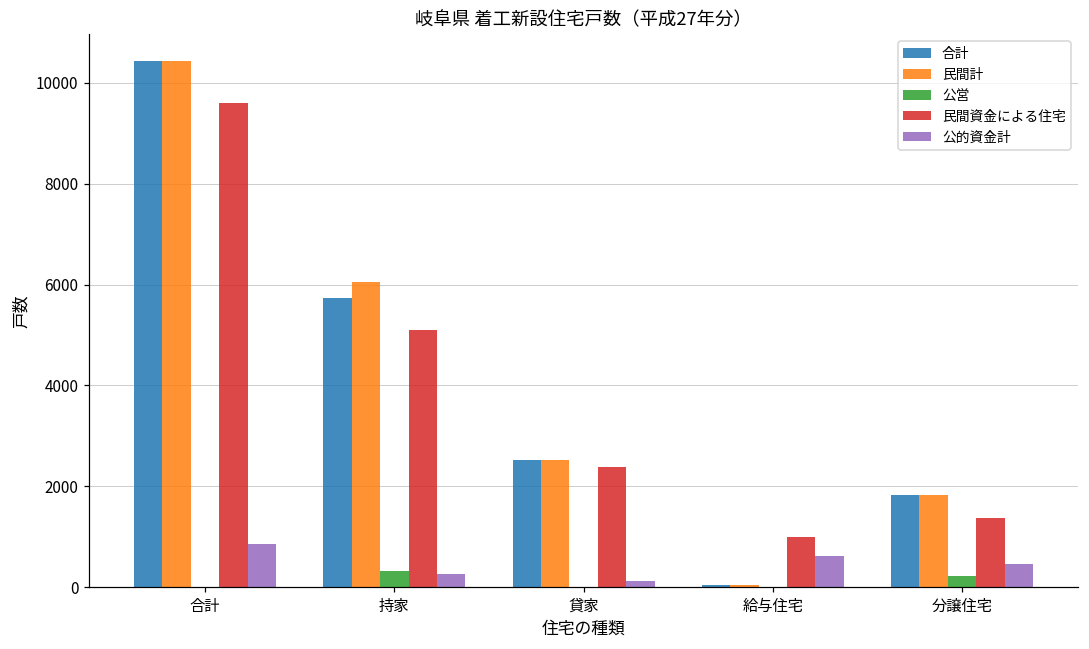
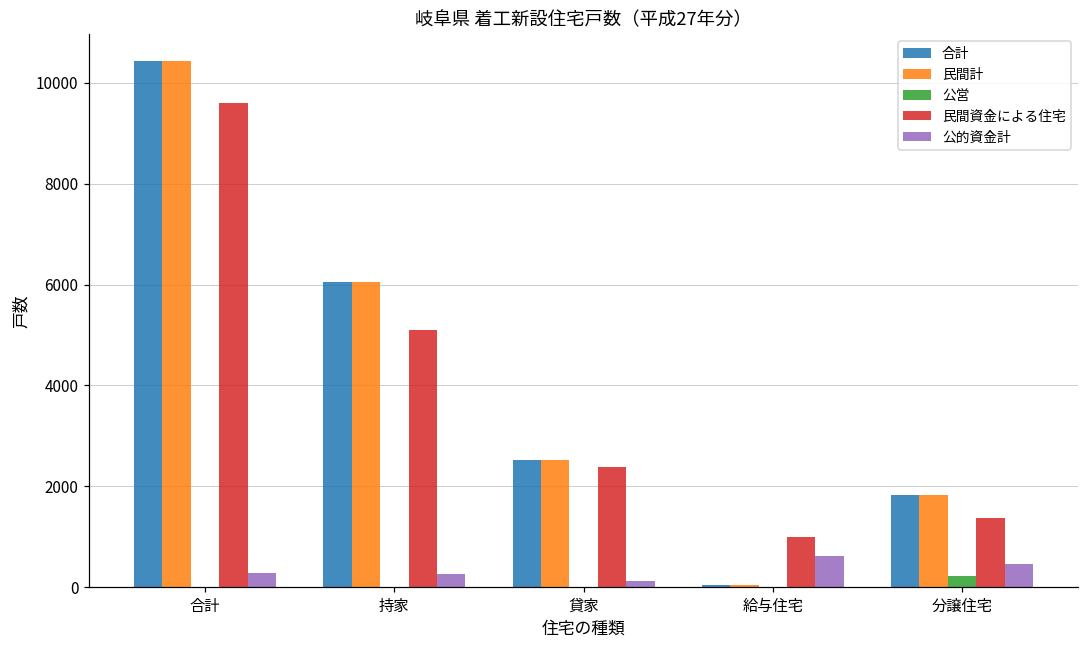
公的資金計, 合計: 800 -> 300
合計, 持家: 5700 -> 6100
公営, 持家: 300 -> 0
